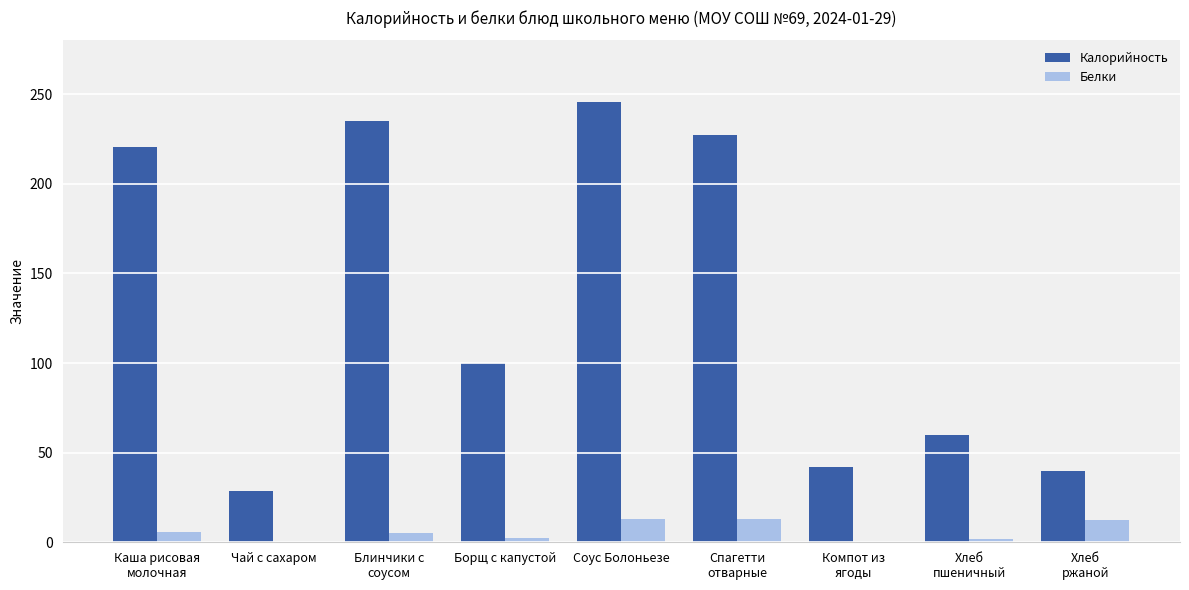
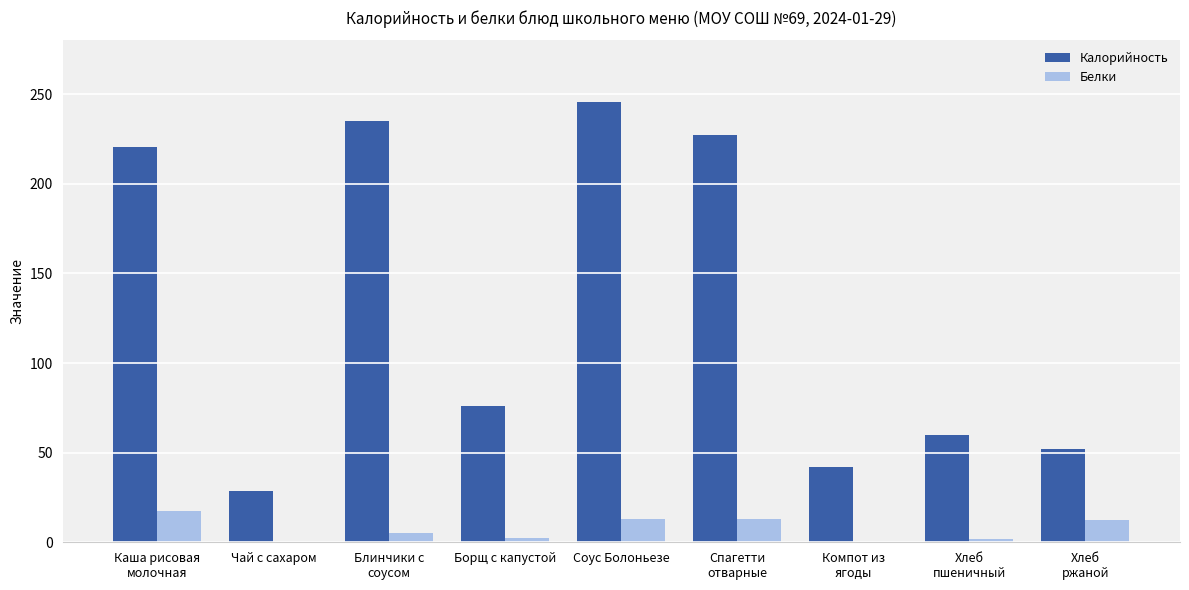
Белки, Каша рисовая молочная: 6 -> 18
Калорийность, Борщ с капустой: 100 -> 76
Калорийность, Хлеб ржаной: 40 -> 52
